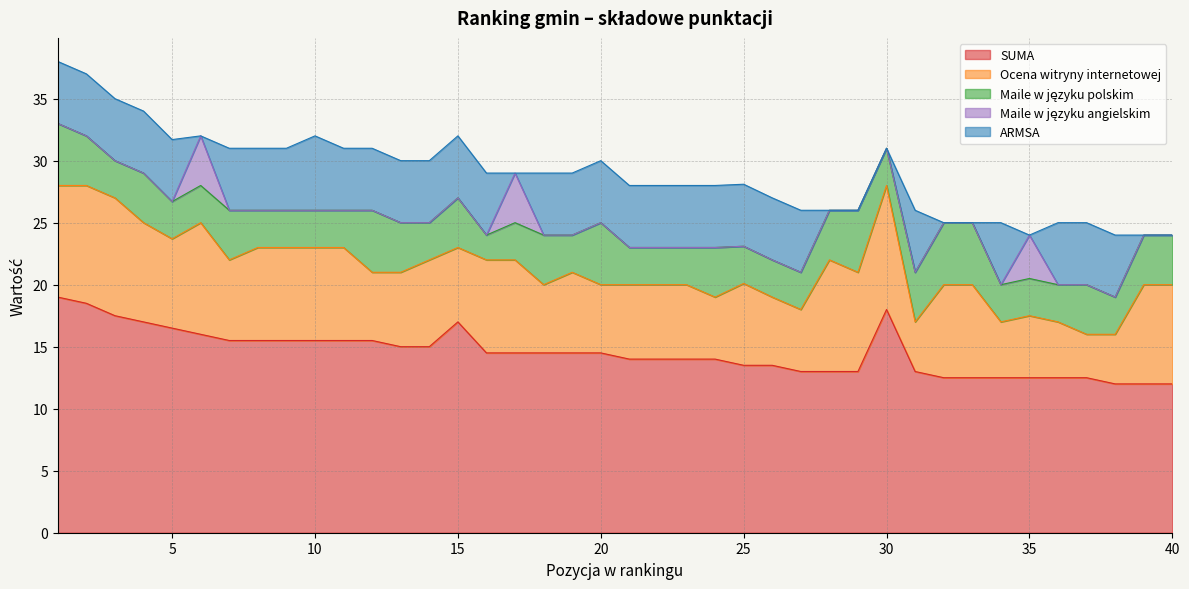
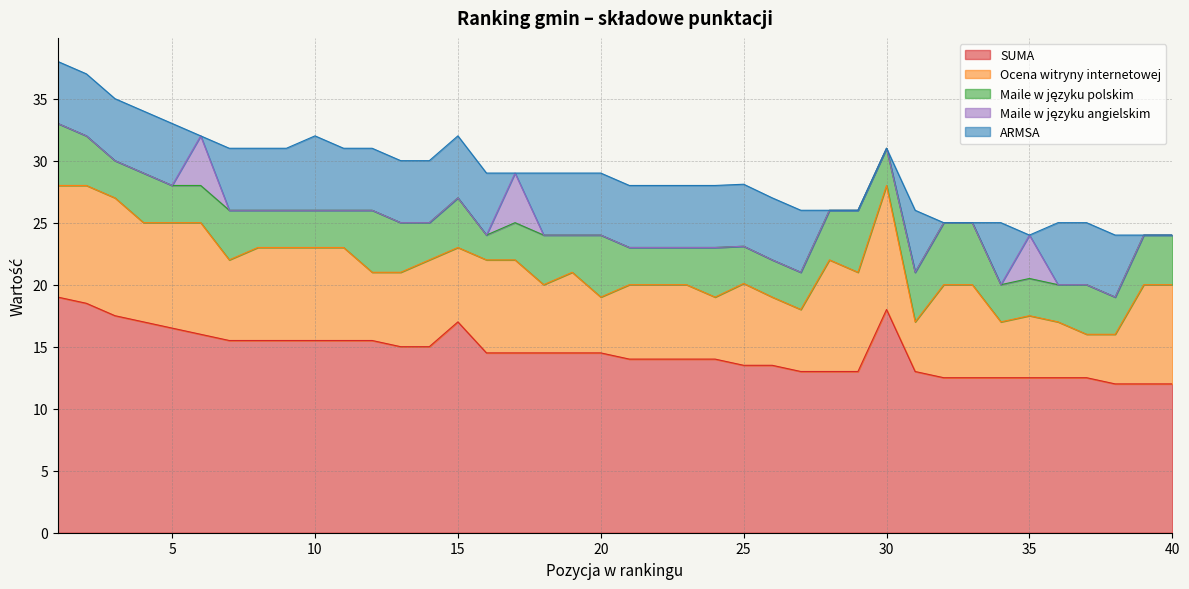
Ocena witryny internetowej, 5: 7.2 -> 8.5
Ocena witryny internetowej, 20: 5.5 -> 4.5
